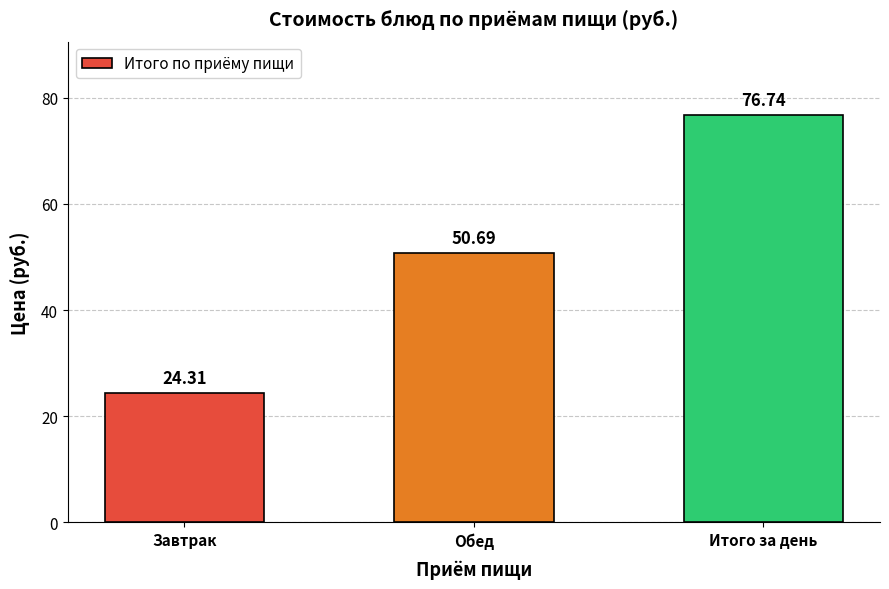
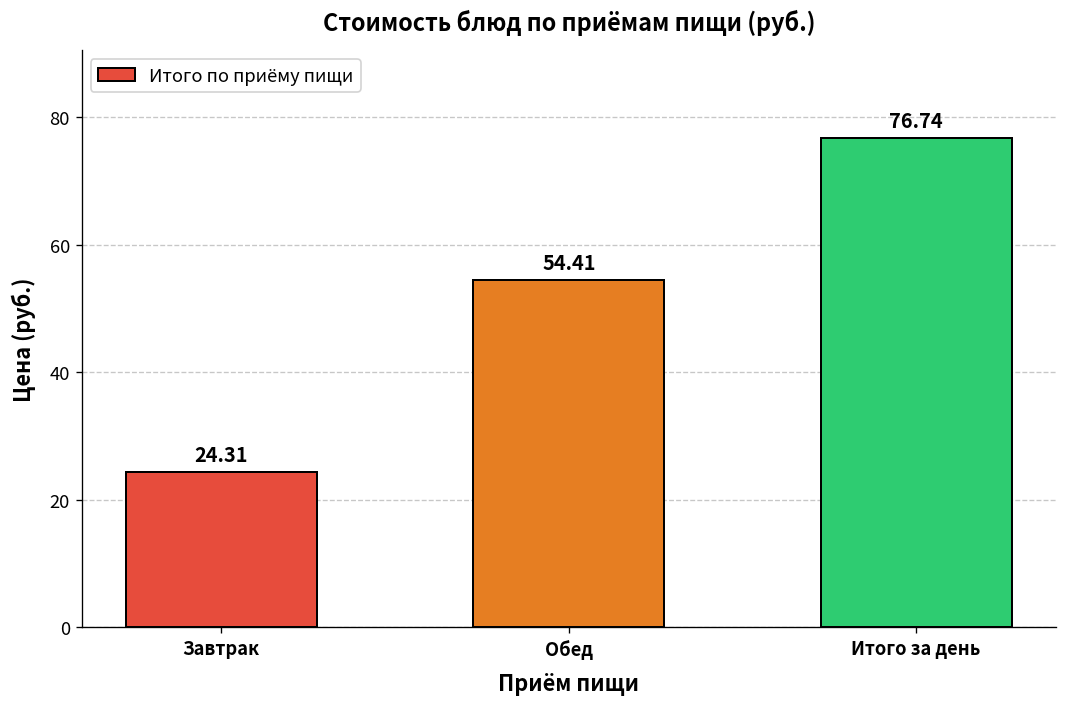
Обед: 50.69 -> 54.41
